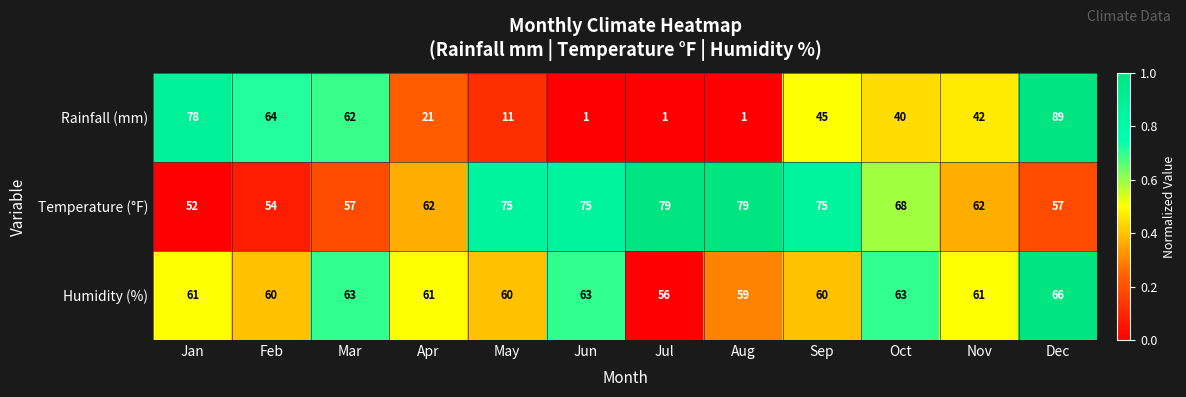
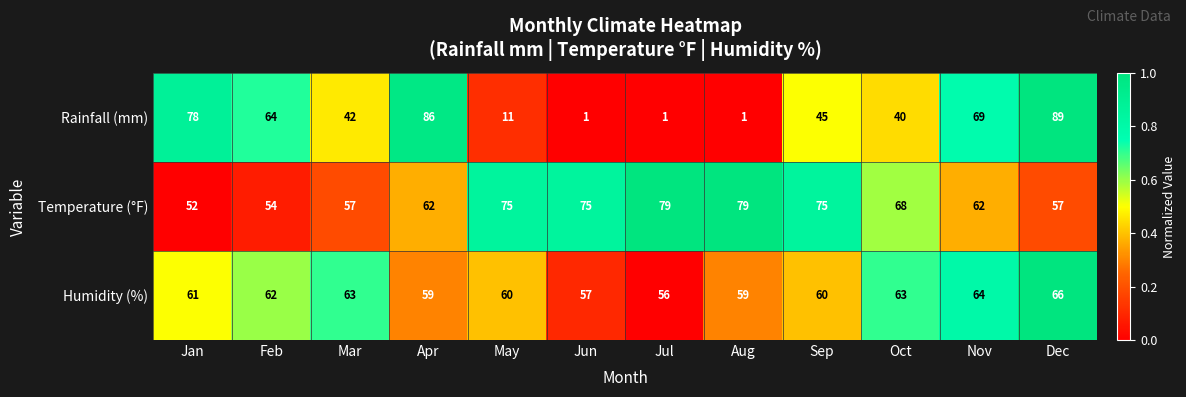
Rainfall (mm), Mar: 62 -> 42
Rainfall (mm), Apr: 21 -> 86
Rainfall (mm), Nov: 42 -> 69
Humidity (%), Feb: 60 -> 62
Humidity (%), Apr: 61 -> 59
Humidity (%), Jun: 63 -> 57
Humidity (%), Nov: 61 -> 64
